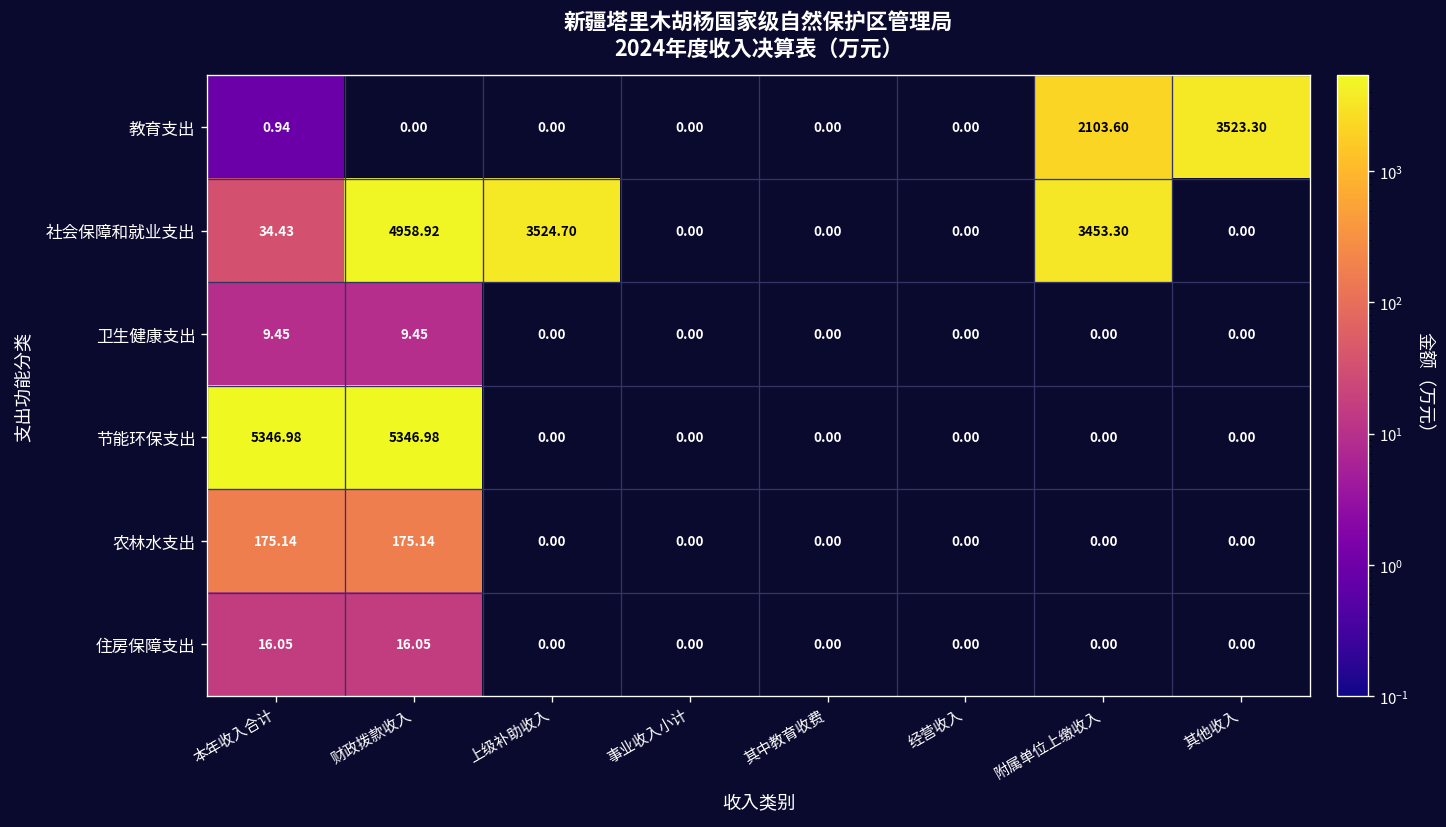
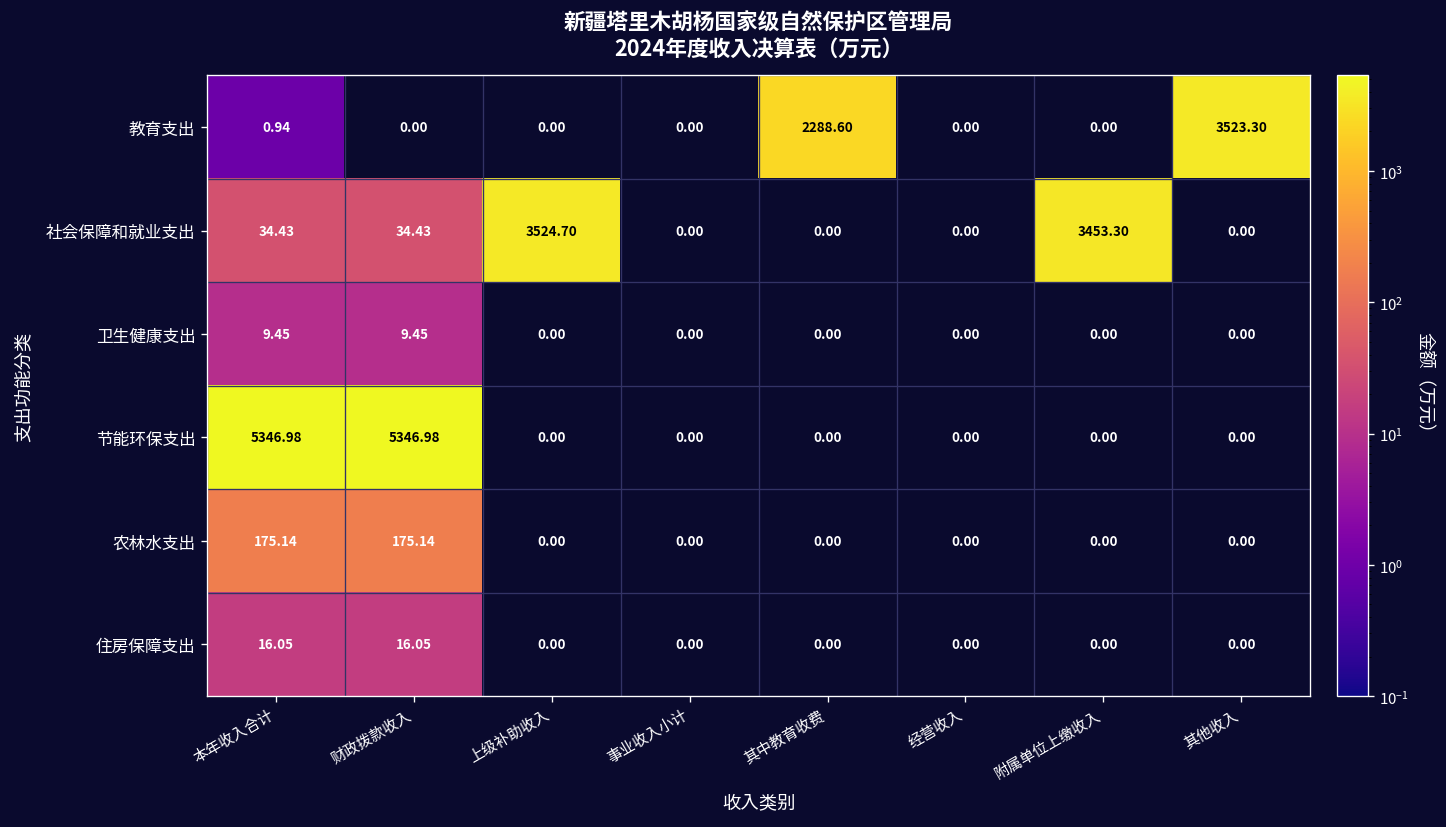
教育支出, 其中教育收费: 0.00 -> 2288.60
教育支出, 附属单位上缴收入: 2103.60 -> 0.00
社会保障和就业支出, 财政拨款收入: 4958.92 -> 34.43
